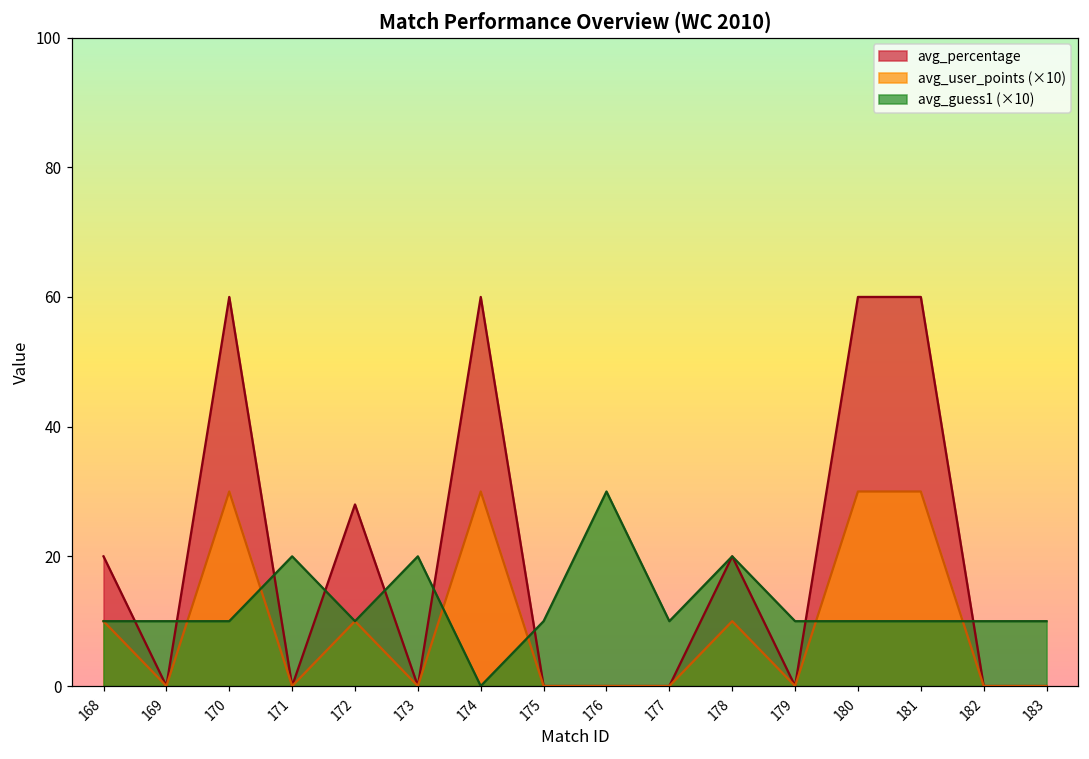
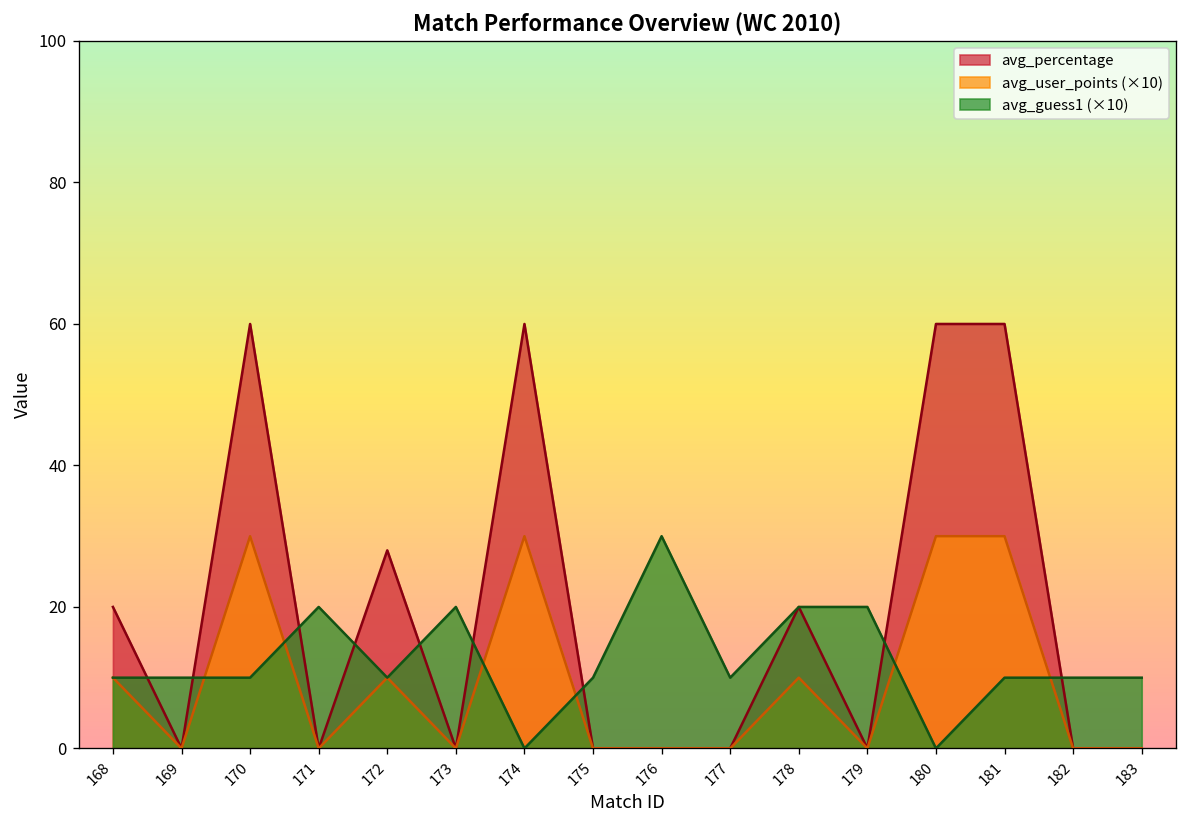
avg_guess1 (×10), 179: 10 -> 20
avg_guess1 (×10), 180: 10 -> 0
